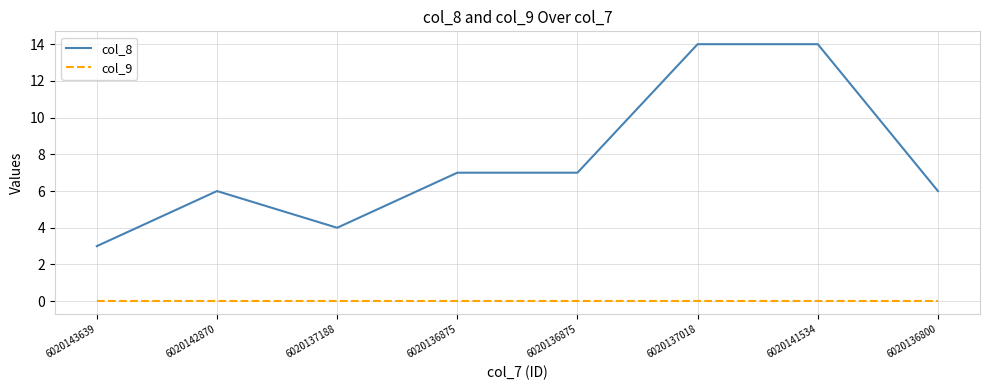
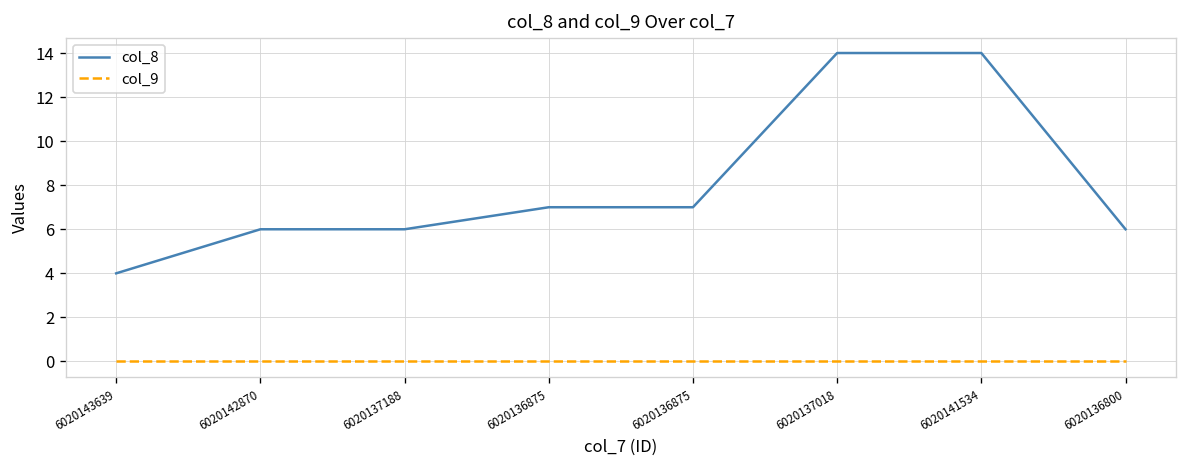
col_8, 6020143639: 3 -> 4
col_8, 6020137188: 4 -> 6
